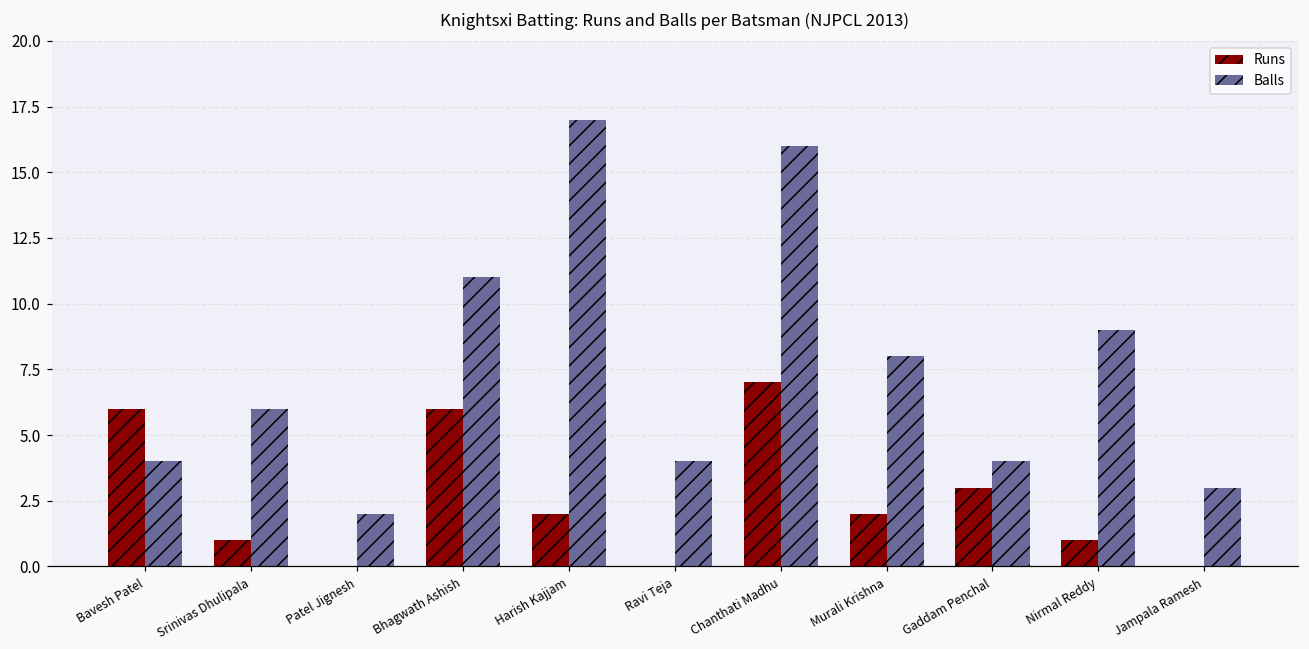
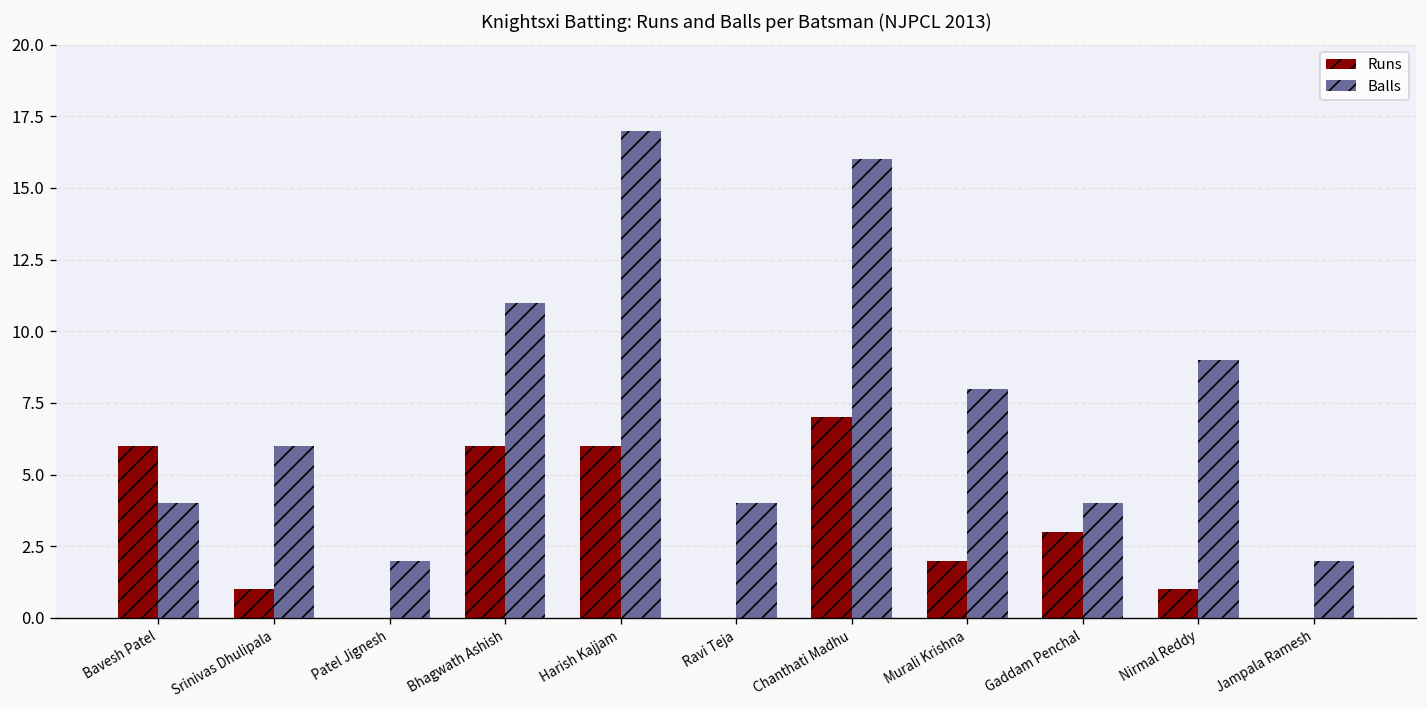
Runs, Harish Kajjam: 2 -> 6
Balls, Jampala Ramesh: 3 -> 2
